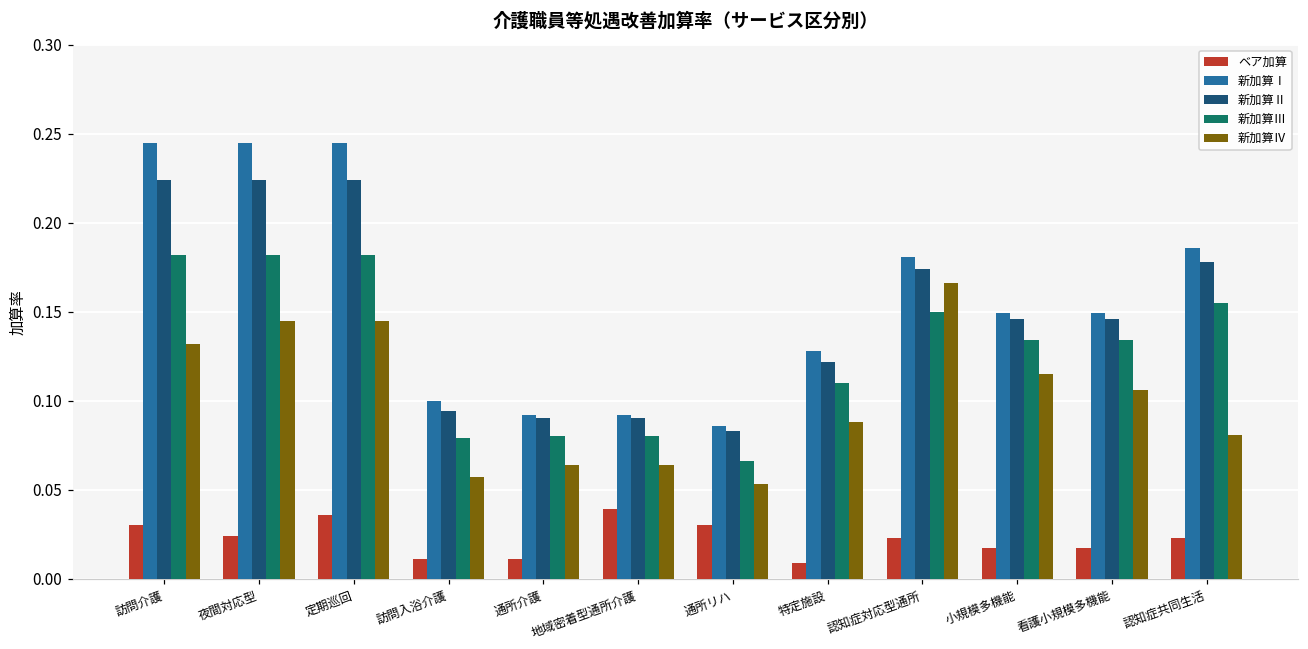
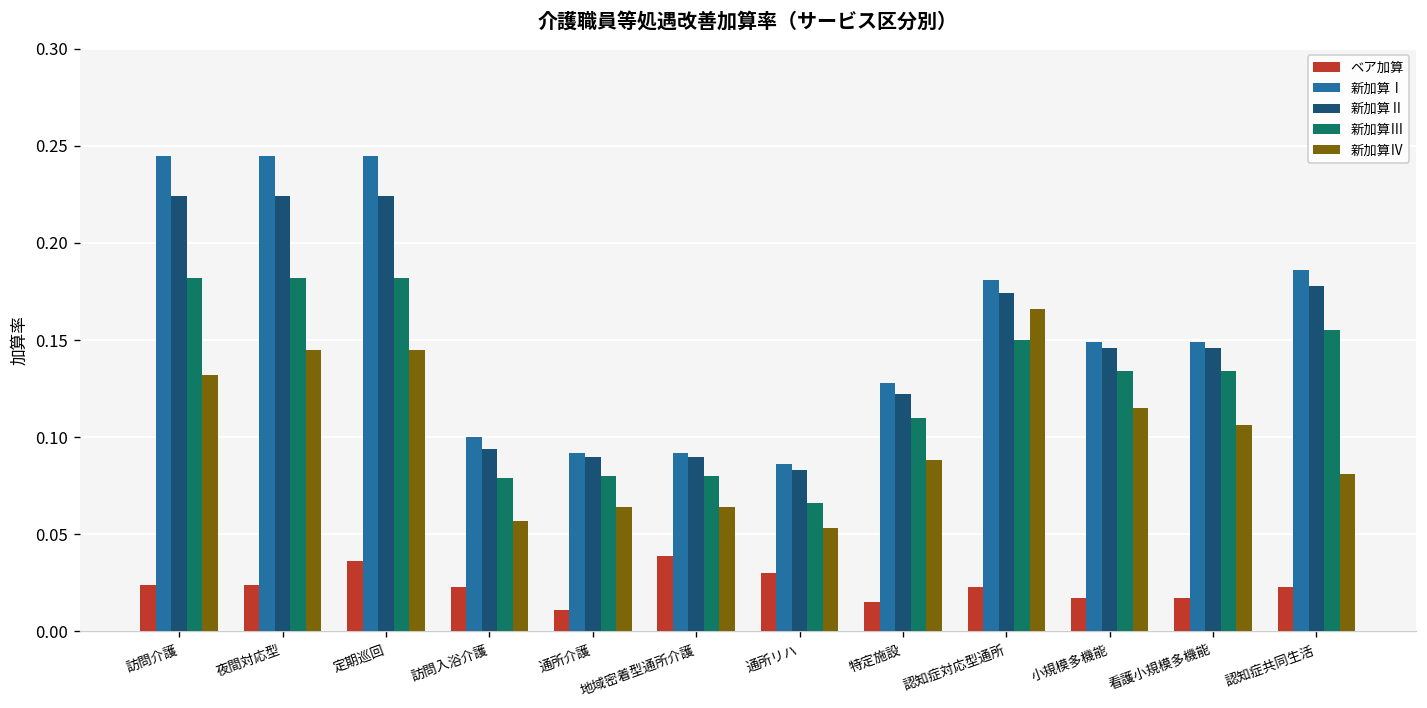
ベア加算, 訪問介護: 0.030 -> 0.024
ベア加算, 訪問入浴介護: 0.011 -> 0.023
ベア加算, 特定施設: 0.009 -> 0.015
